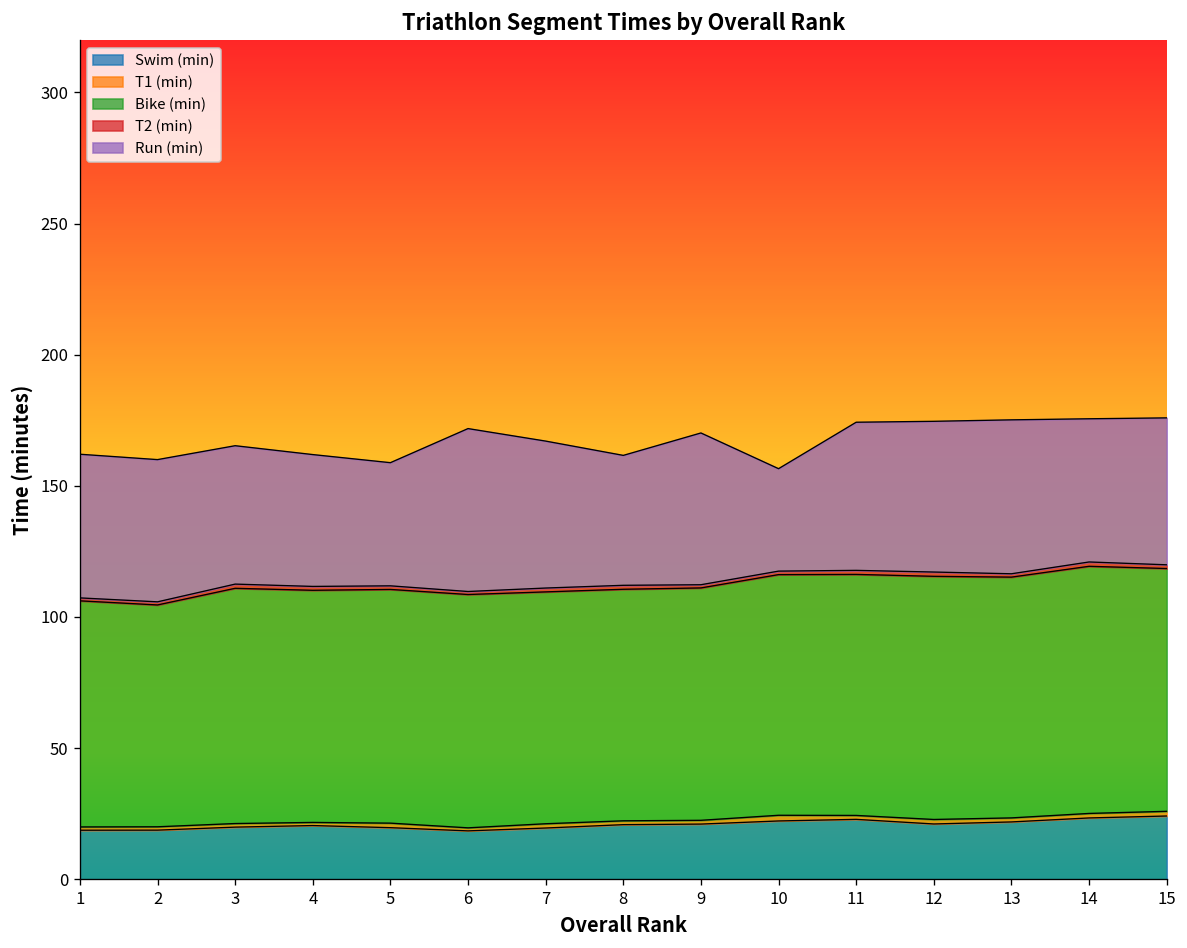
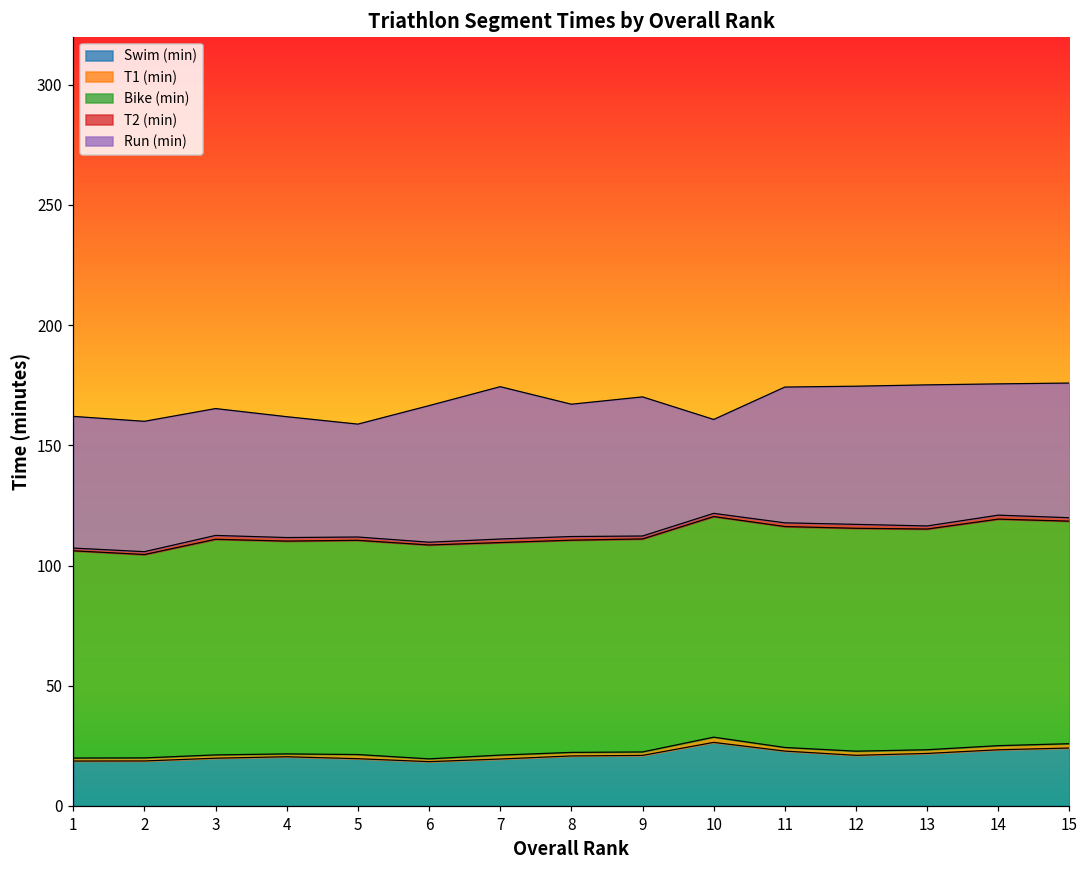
Run (min), 6: 62 -> 57
Run (min), 7: 56 -> 63
Run (min), 8: 50 -> 55
Swim (min), 10: 22 -> 26
